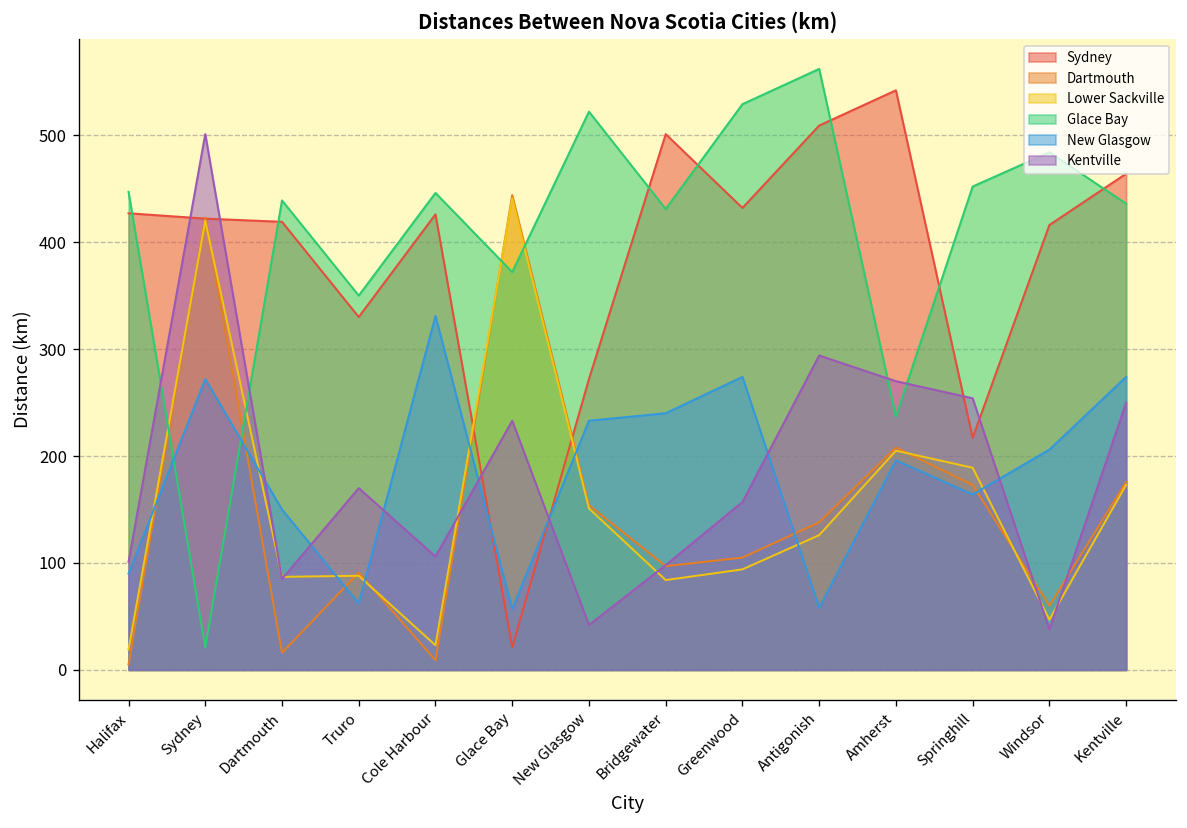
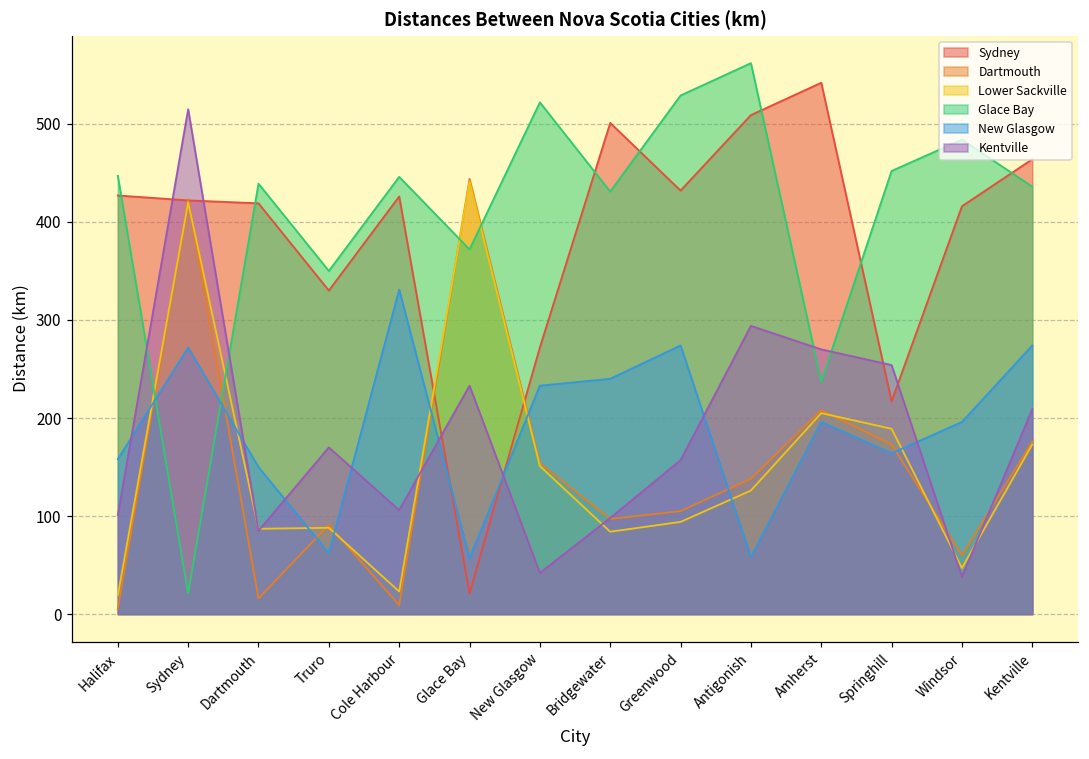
New Glasgow, Halifax: 90 -> 160
Kentville, Sydney: 500 -> 520
New Glasgow, Windsor: 210 -> 200
Kentville, Kentville: 250 -> 210
